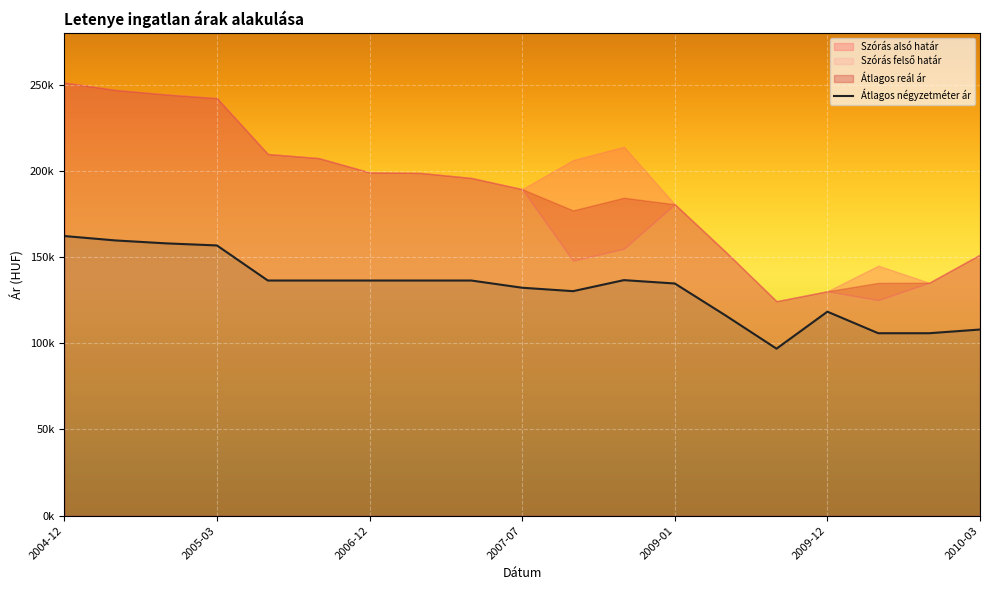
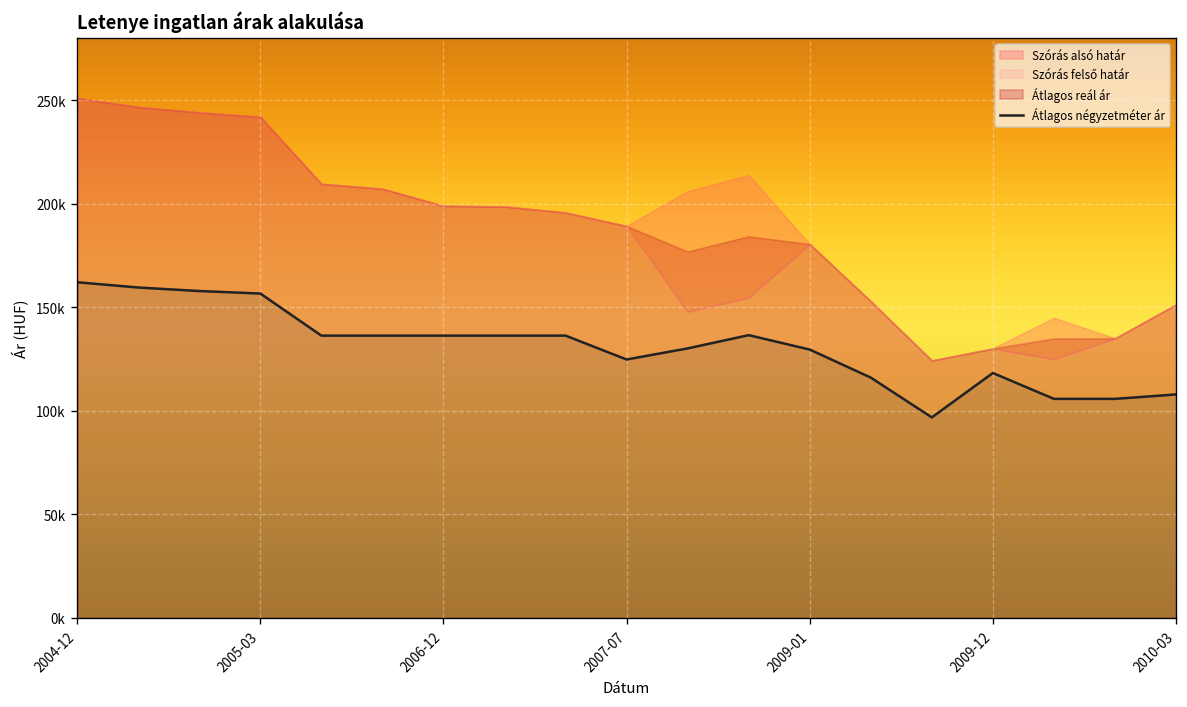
Átlagos négyzetméter ár, 2007-07: 132000 -> 125000
Átlagos négyzetméter ár, 2009-01: 135000 -> 130000
